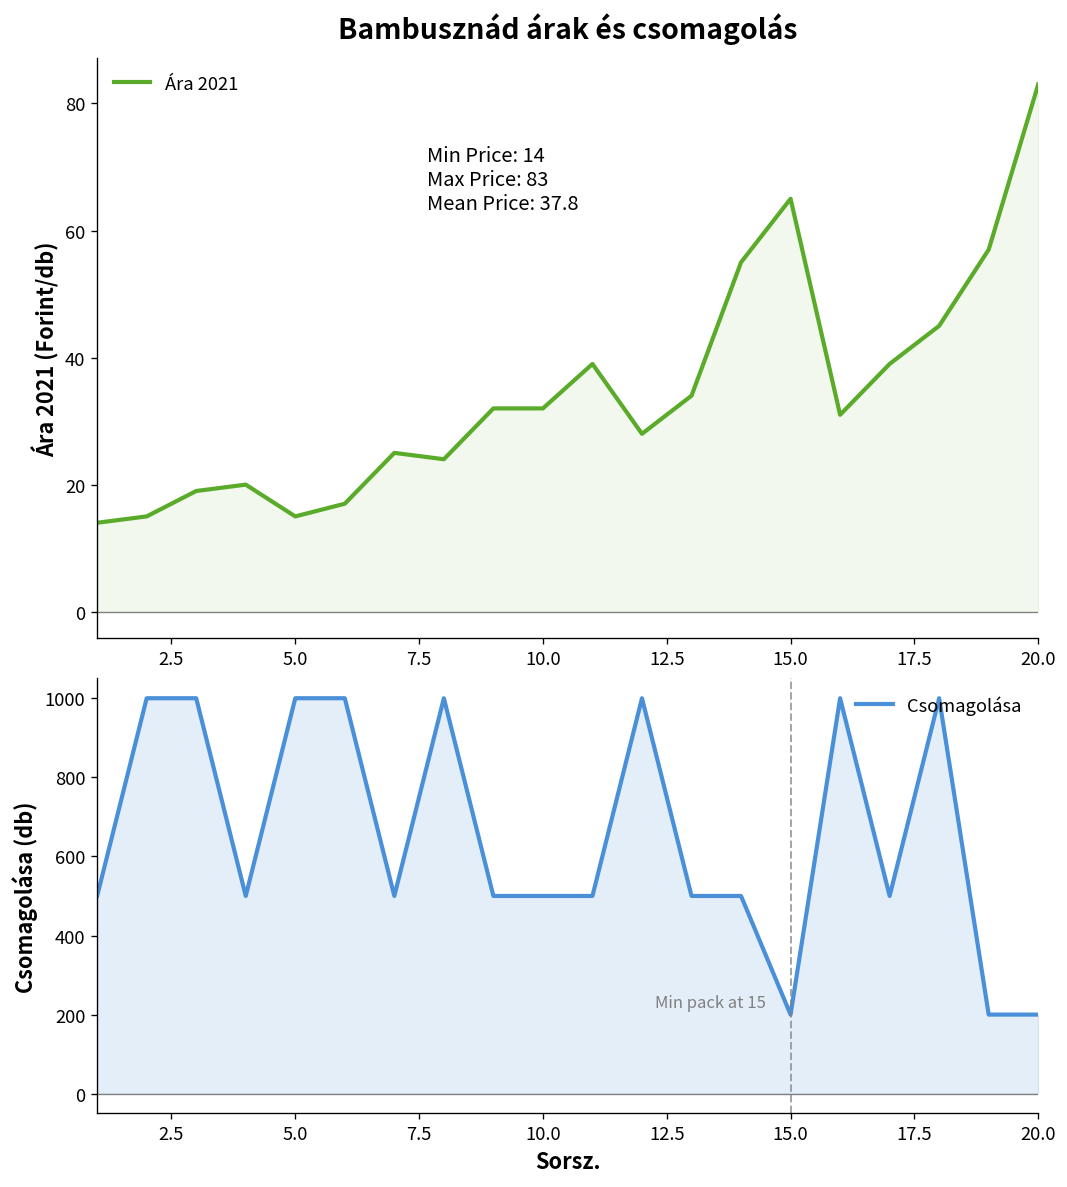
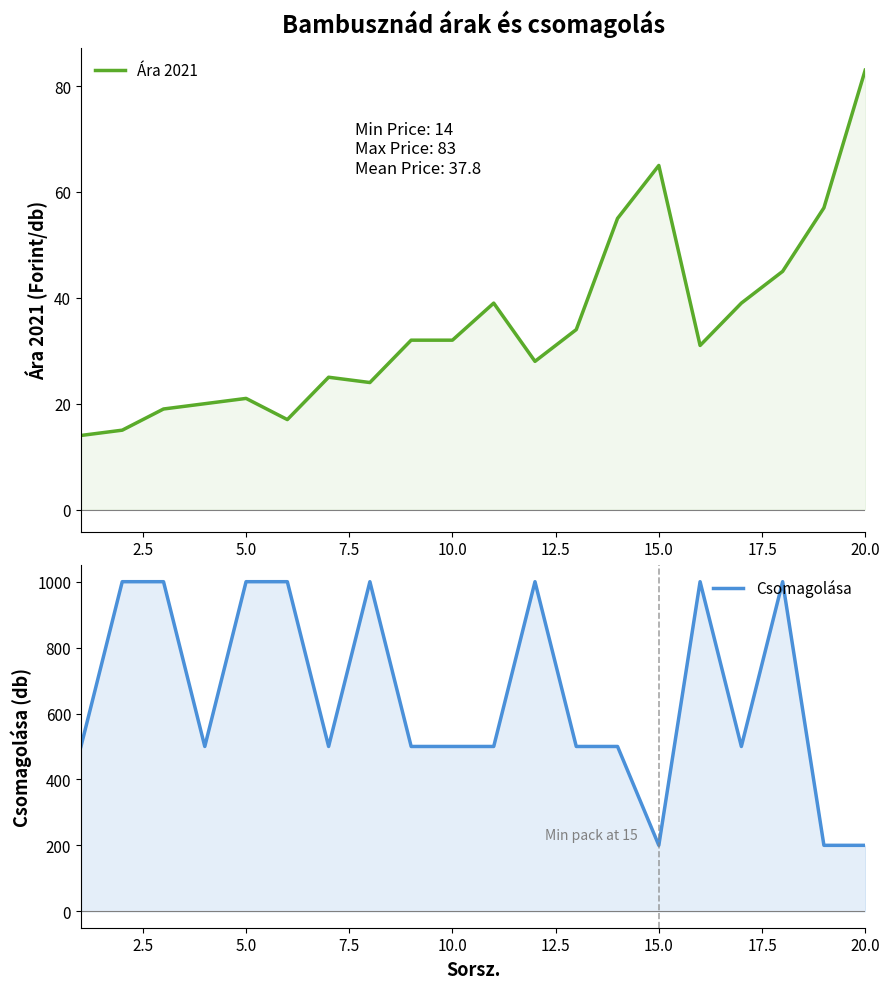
Bambusznád árak és csomagolás, 5.0: 15 -> 21
